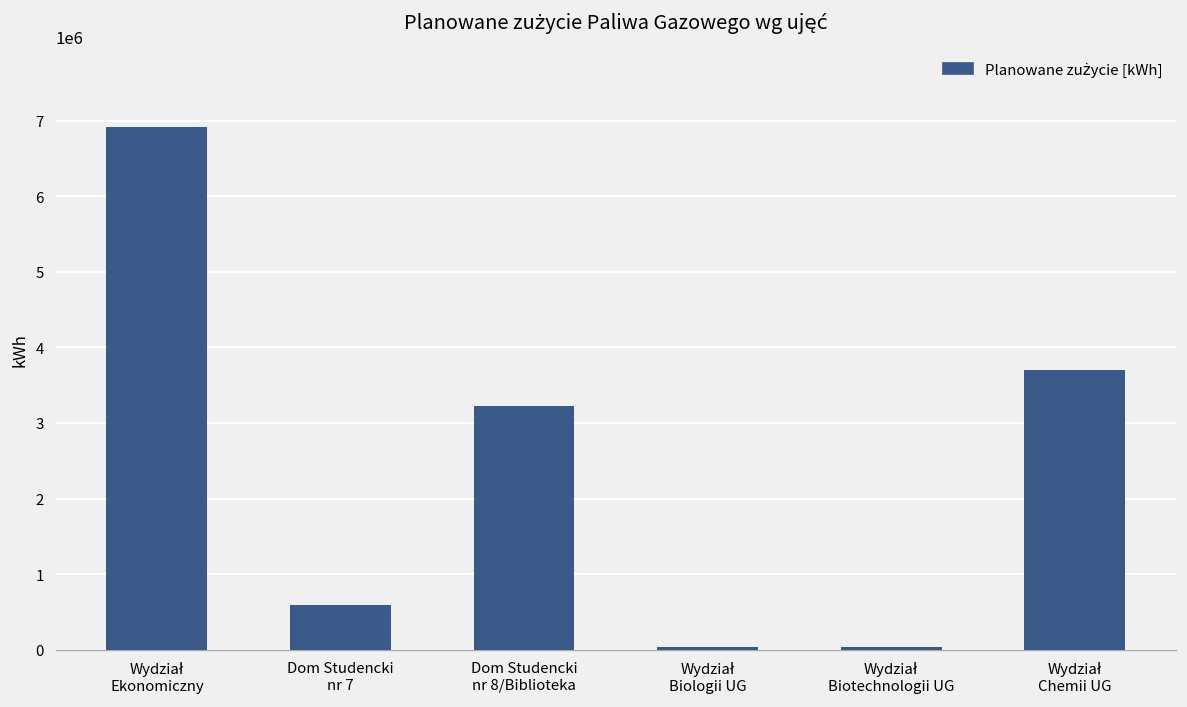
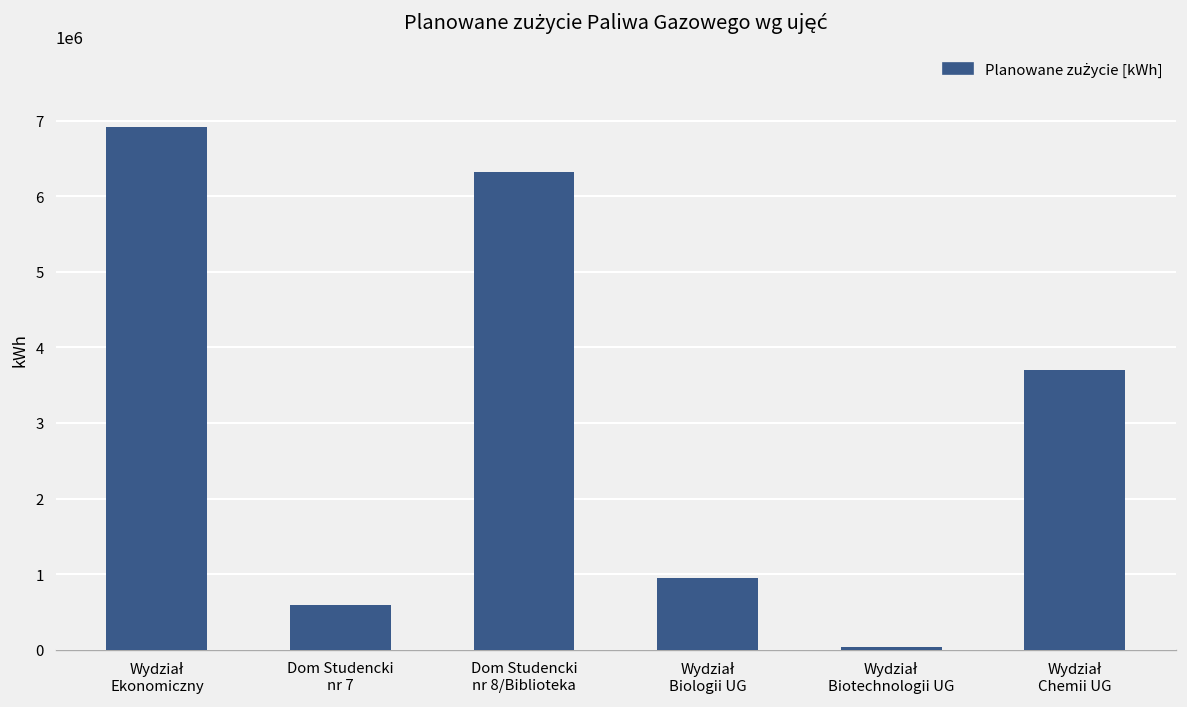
Dom Studencki nr 8/Biblioteka: 3200000 -> 6300000
Wydział Biologii UG: 0 -> 900000
